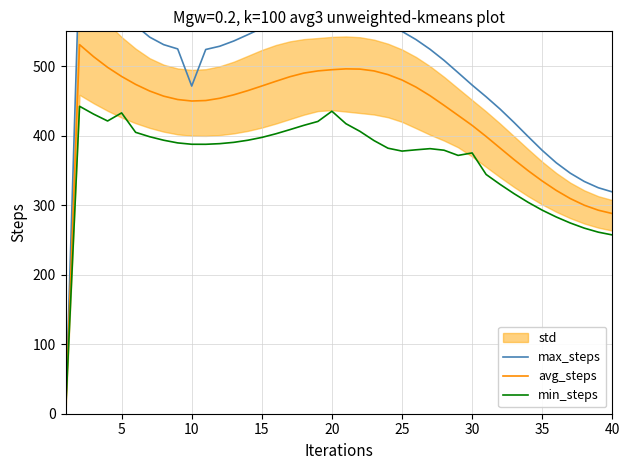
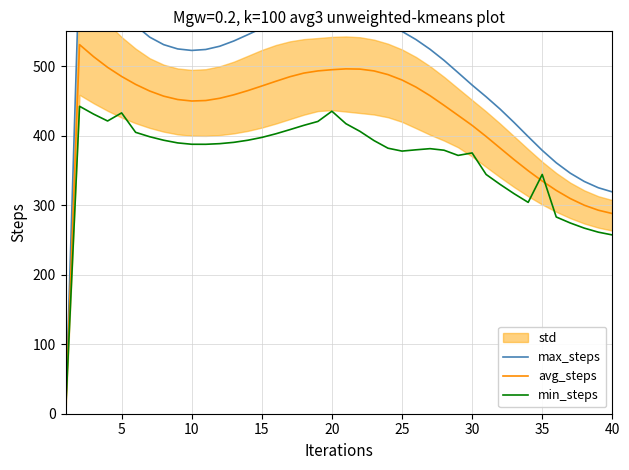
max_steps, 10: 470 -> 520
min_steps, 35: 290 -> 340
